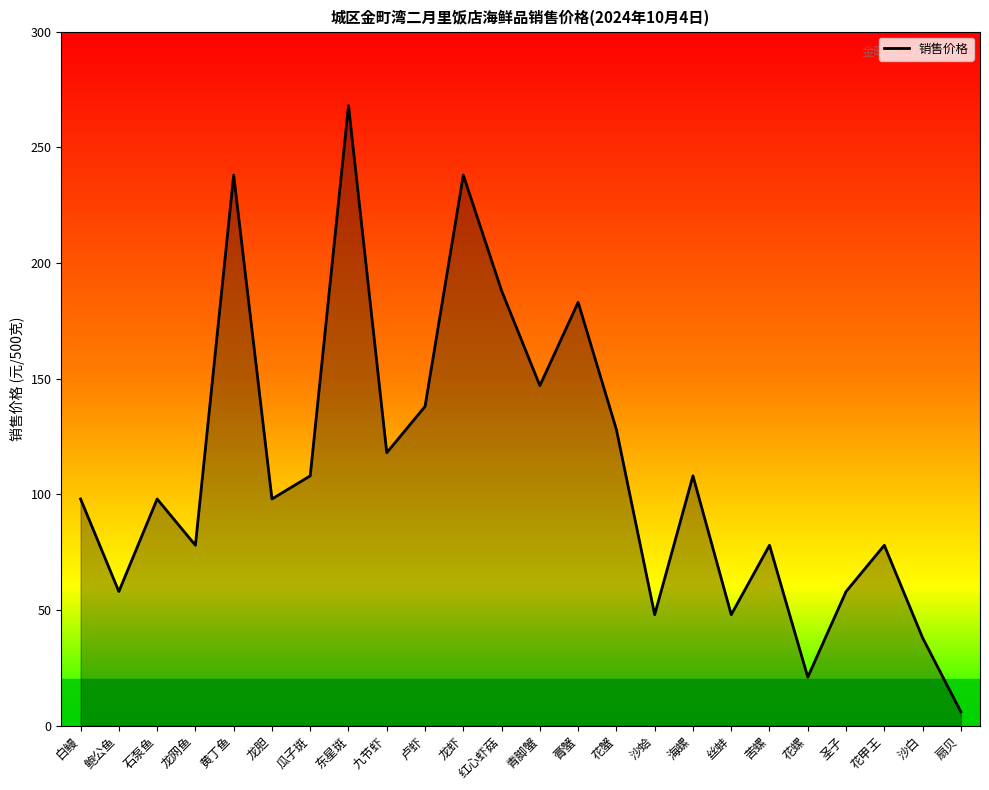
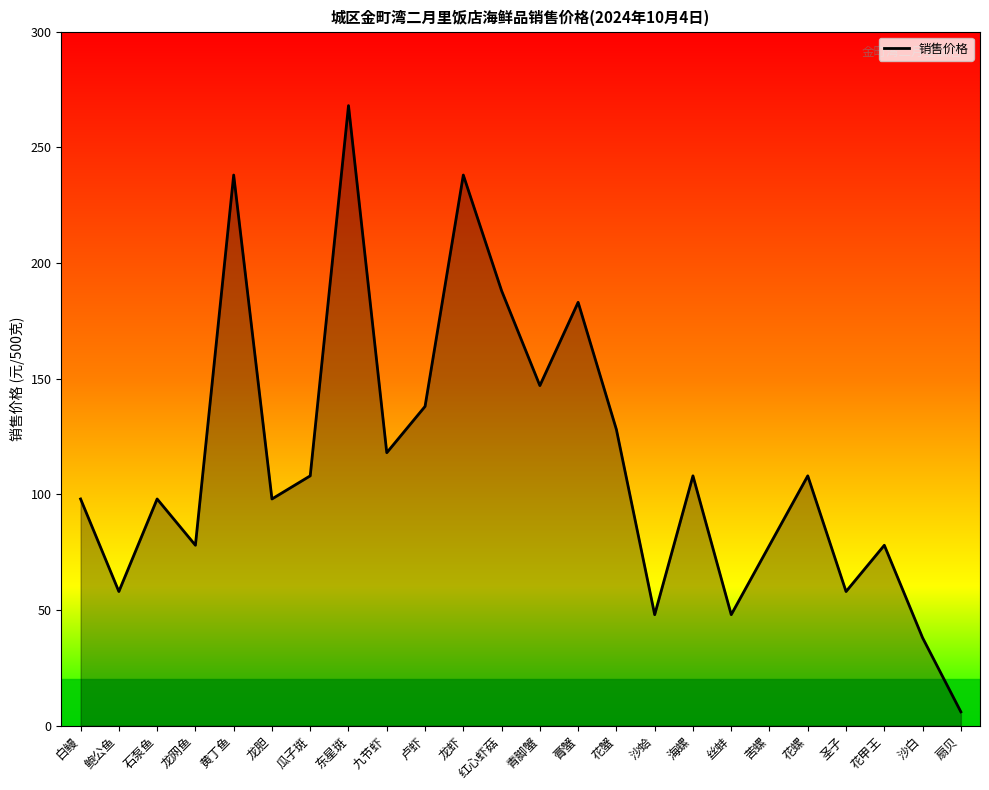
花螺: 21 -> 108
